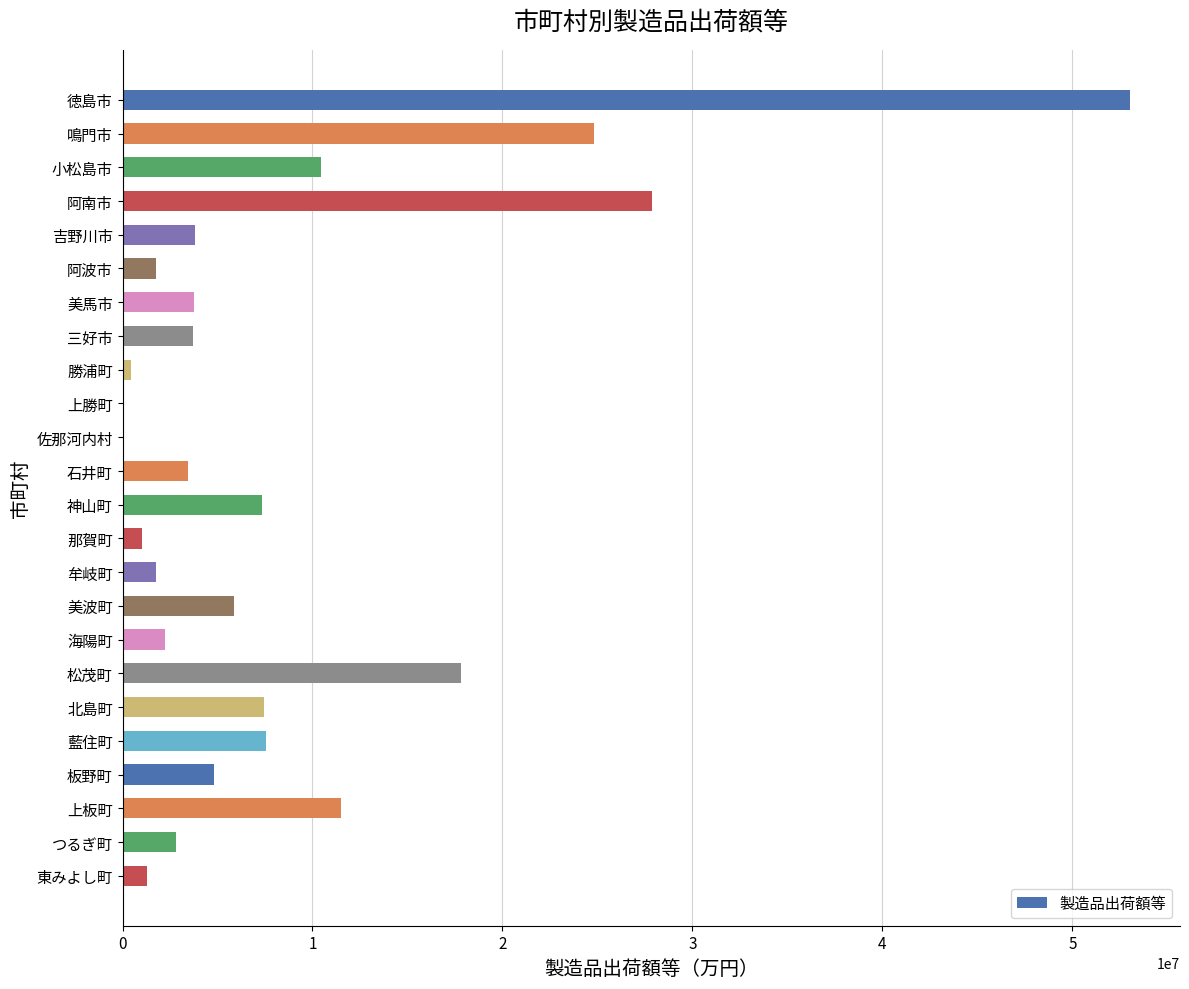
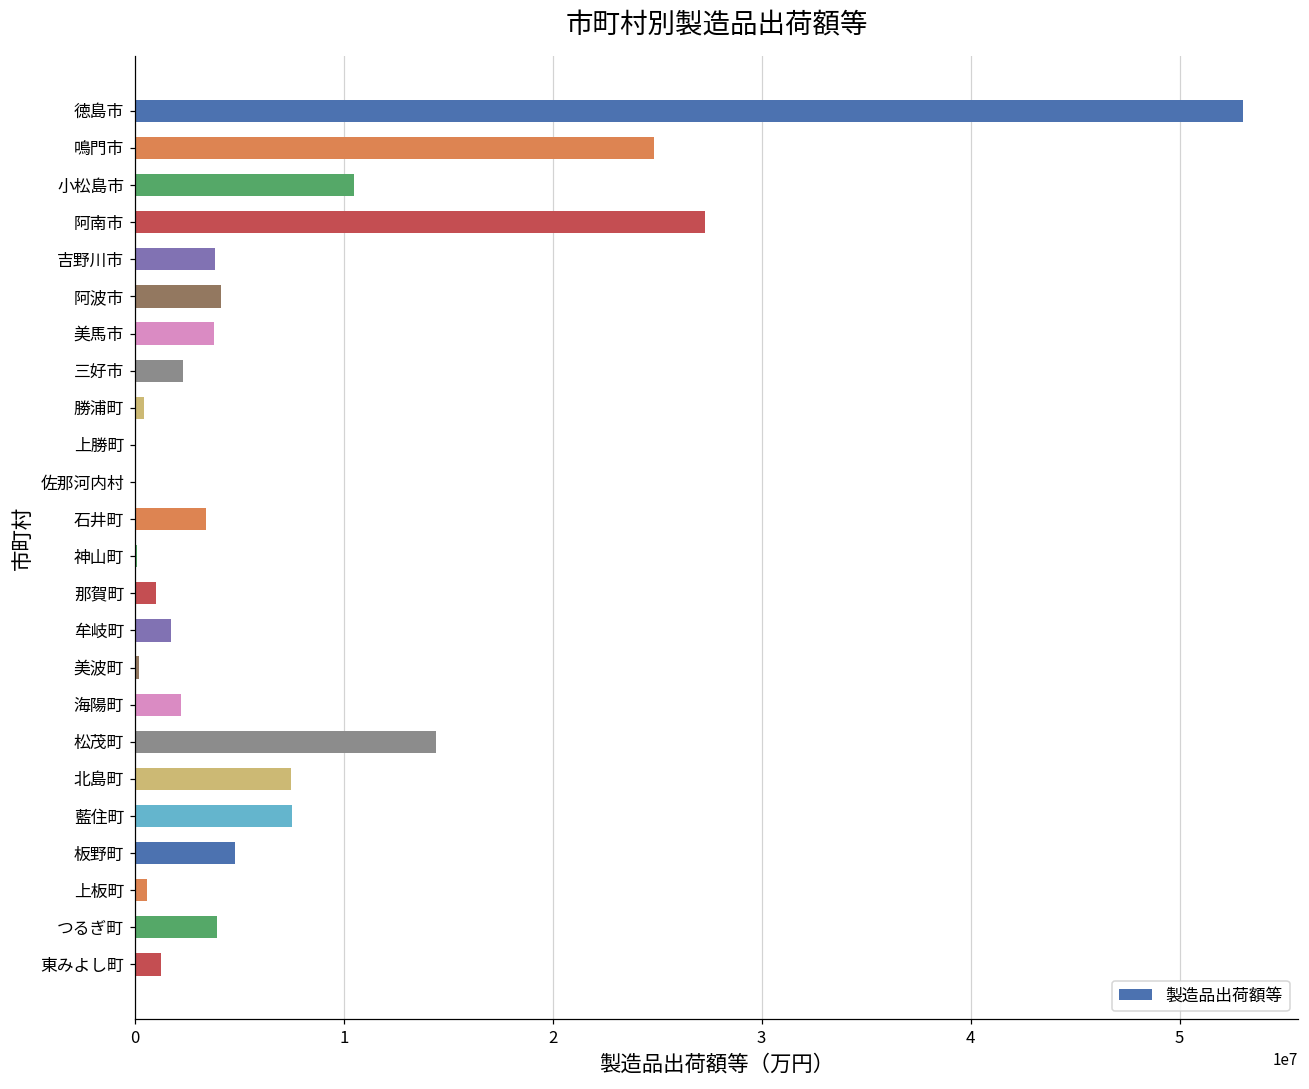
阿南市: 27800000 -> 27300000
阿波市: 1800000 -> 4100000
三好市: 3700000 -> 2300000
神山町: 7300000 -> 100000
美波町: 5900000 -> 200000
松茂町: 17800000 -> 14400000
上板町: 11500000 -> 600000
つるぎ町: 2800000 -> 3900000
